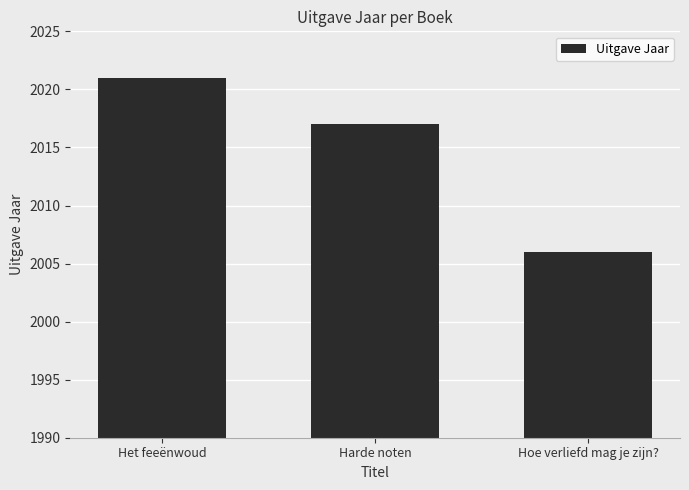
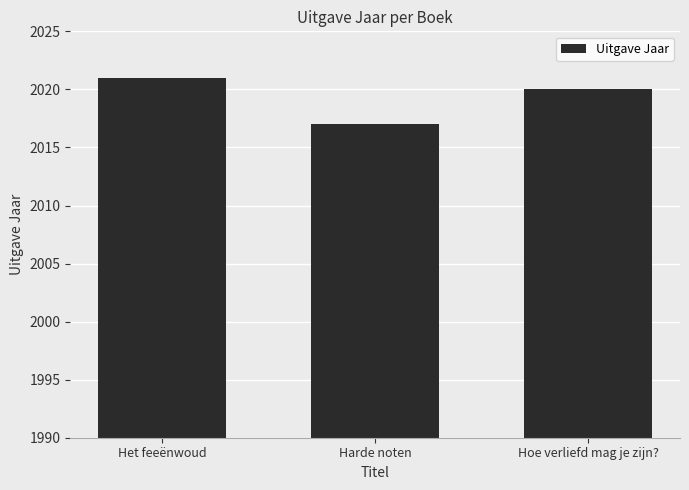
Hoe verliefd mag je zijn?: 2006 -> 2020
